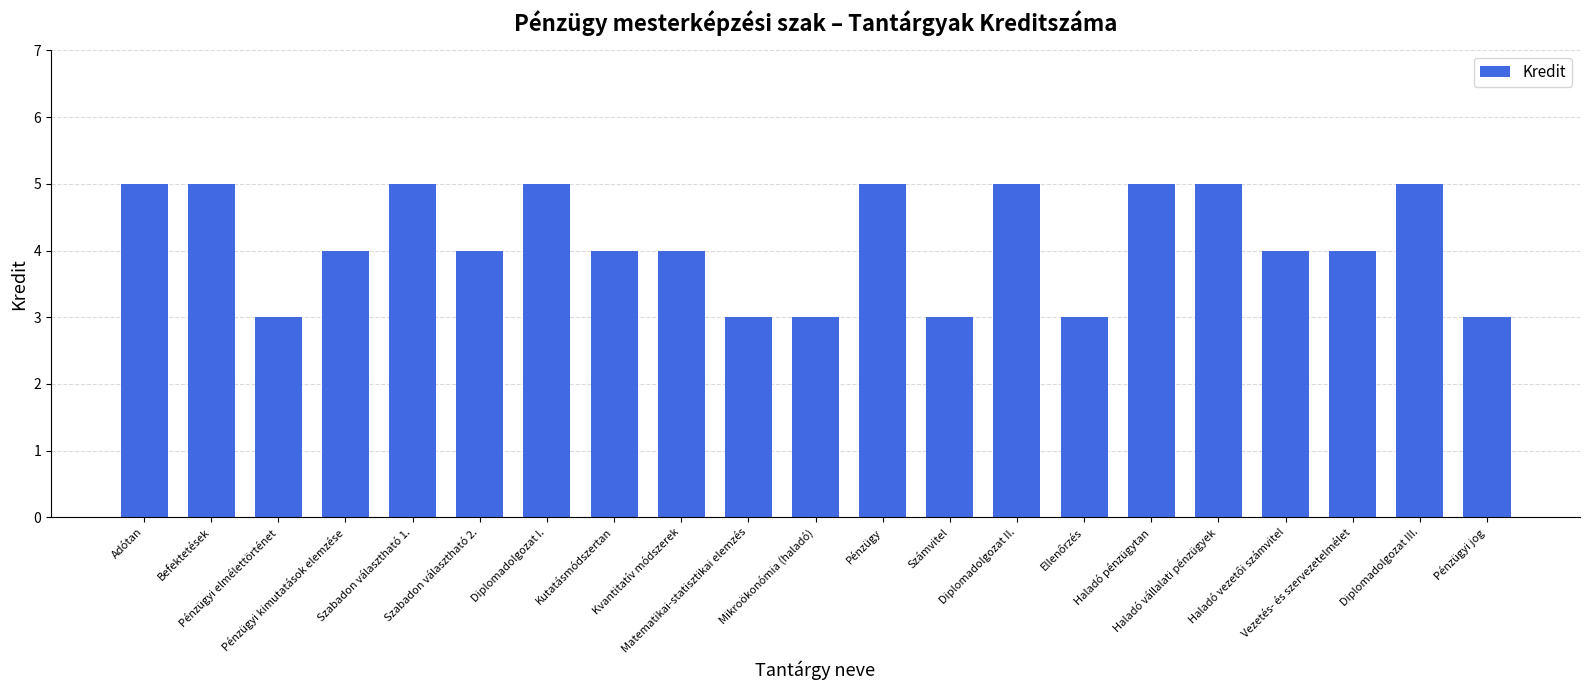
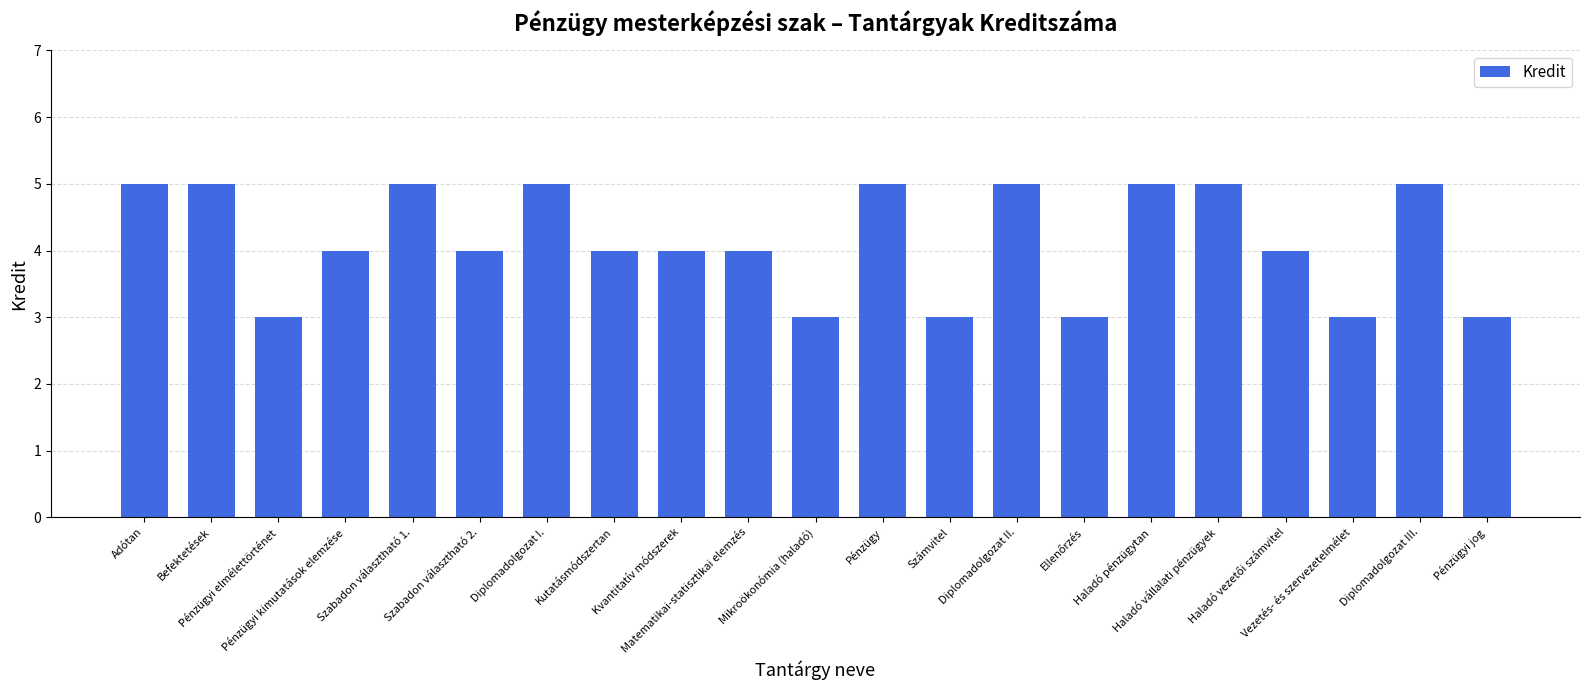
Matematikai-statisztikai elemzés: 3 -> 4
Vezetés- és szervezetelmélet: 4 -> 3
